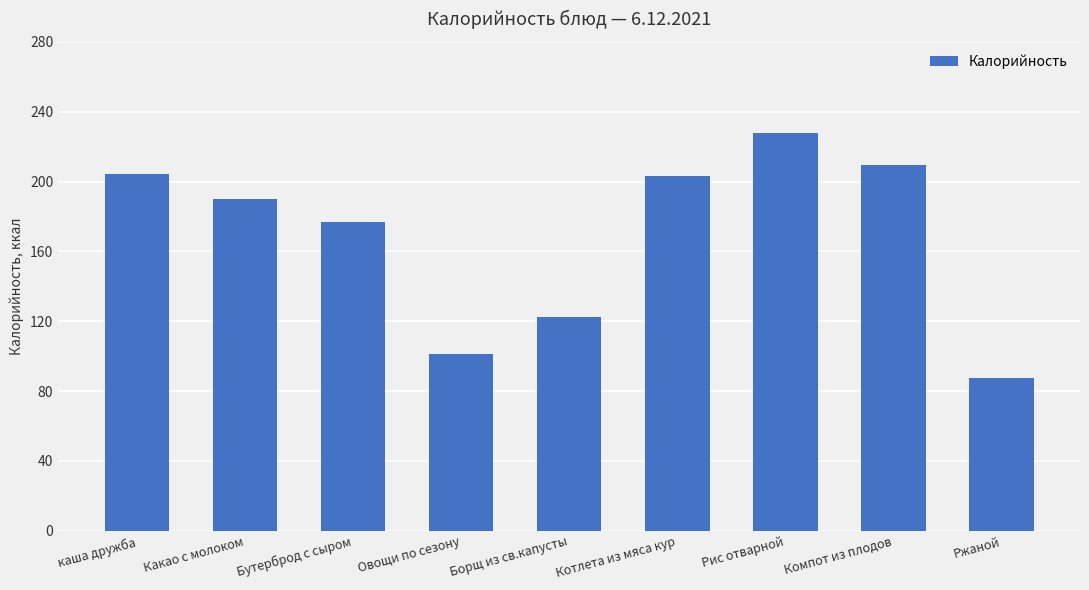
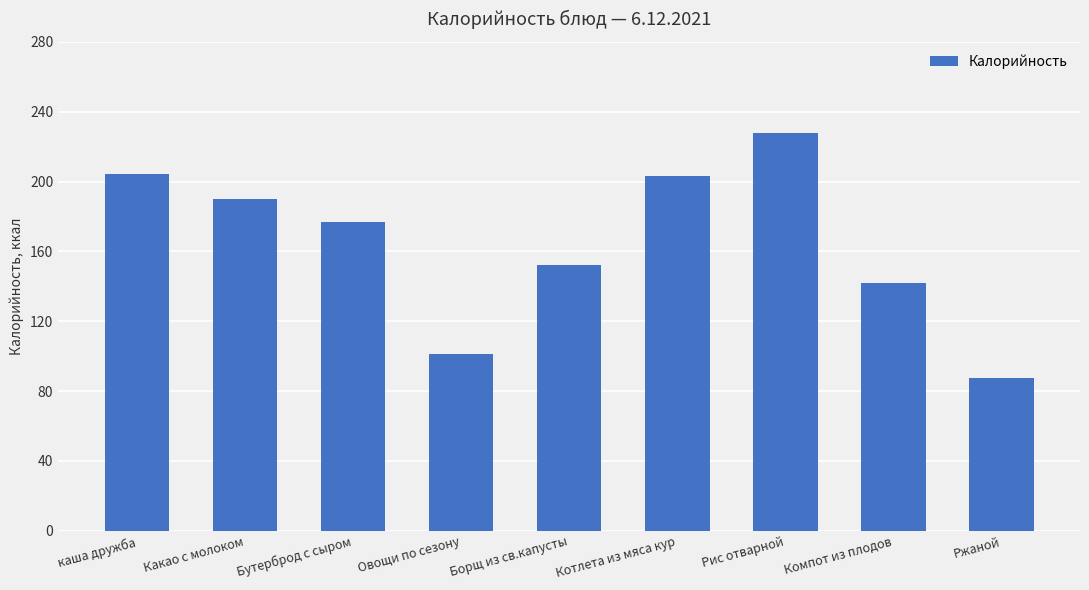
Борщ из св.капусты: 122 -> 152
Компот из плодов: 209 -> 142
